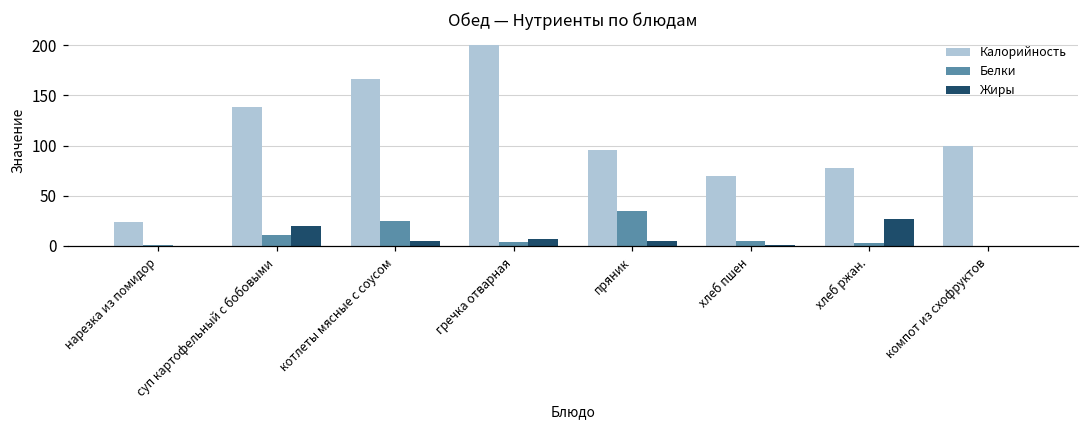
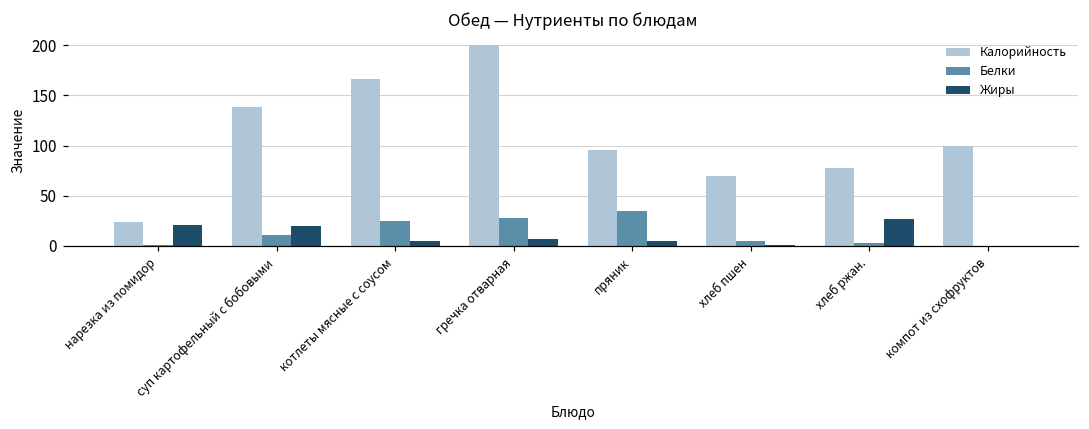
Жиры, нарезка из помидор: 0 -> 20
Белки, гречка отварная: 0 -> 30
